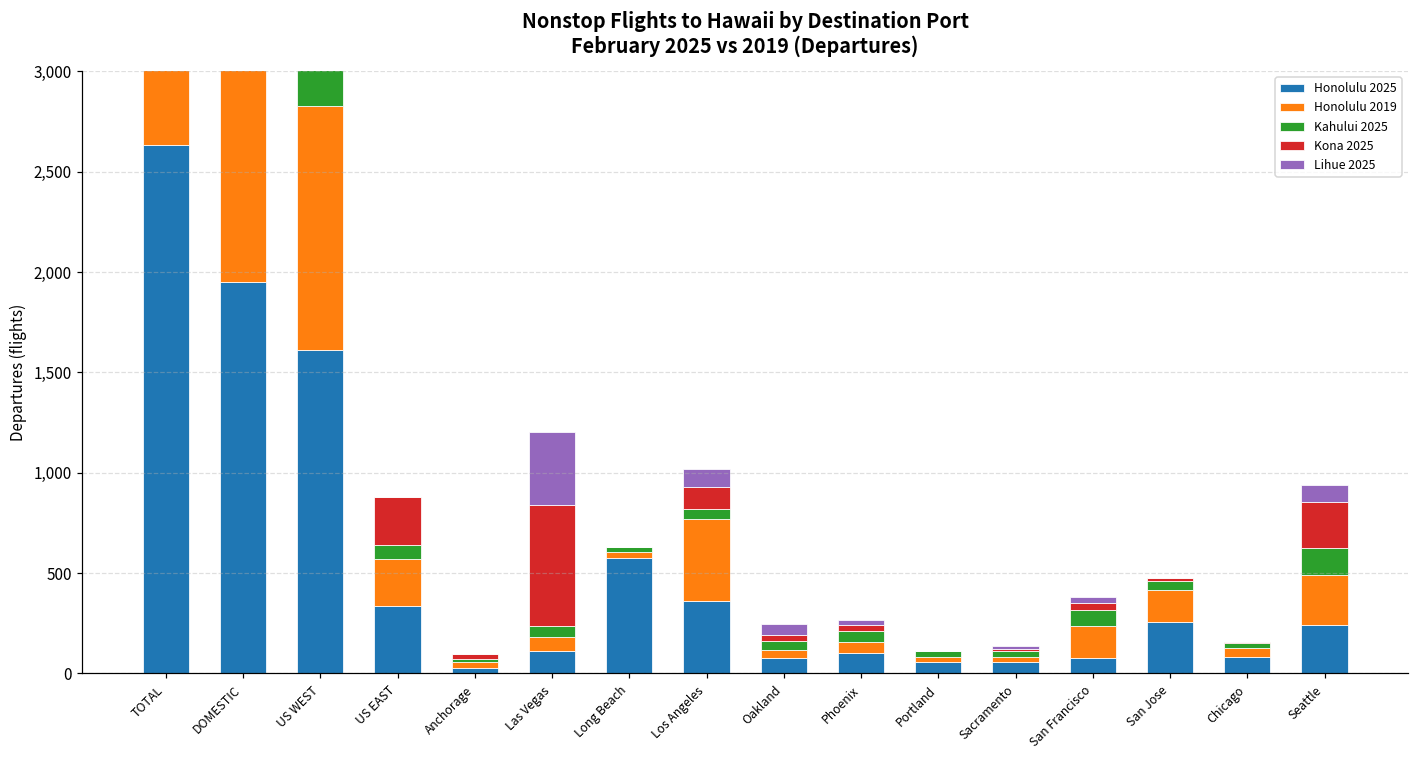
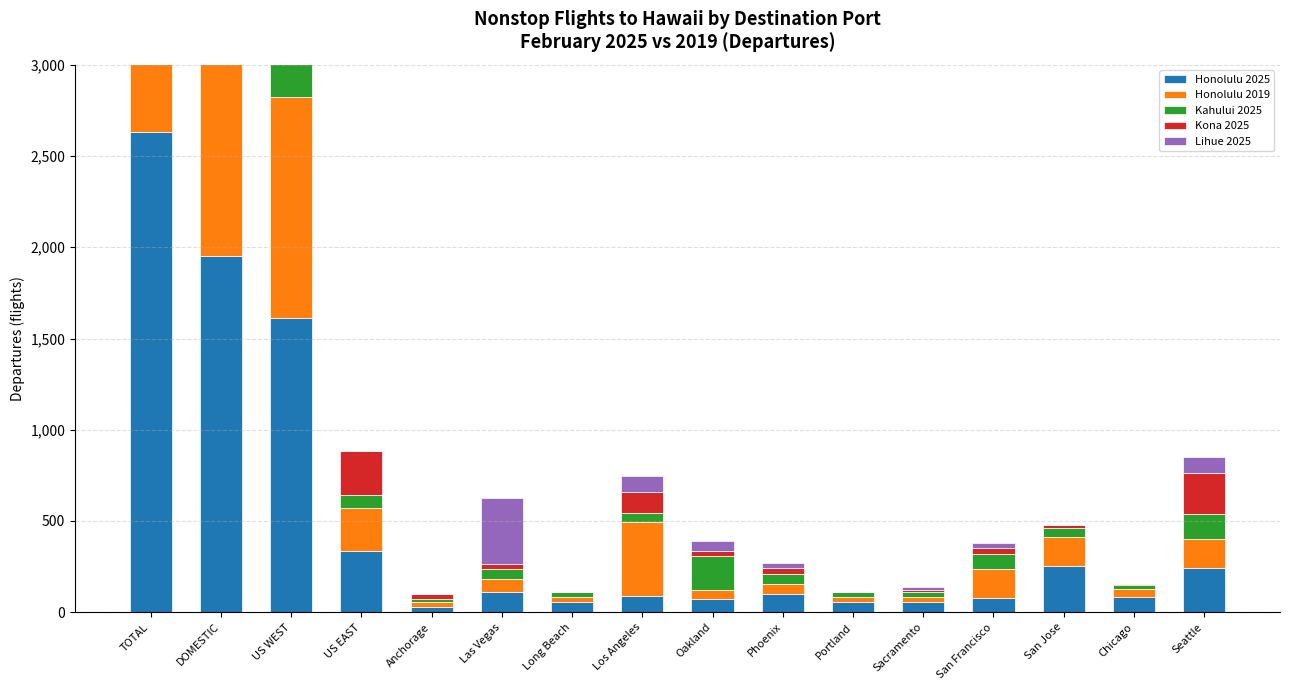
Kona 2025, Las Vegas: 600 -> 30
Honolulu 2025, Long Beach: 580 -> 60
Honolulu 2025, Los Angeles: 360 -> 90
Kahului 2025, Oakland: 50 -> 190
Honolulu 2019, Seattle: 250 -> 160
